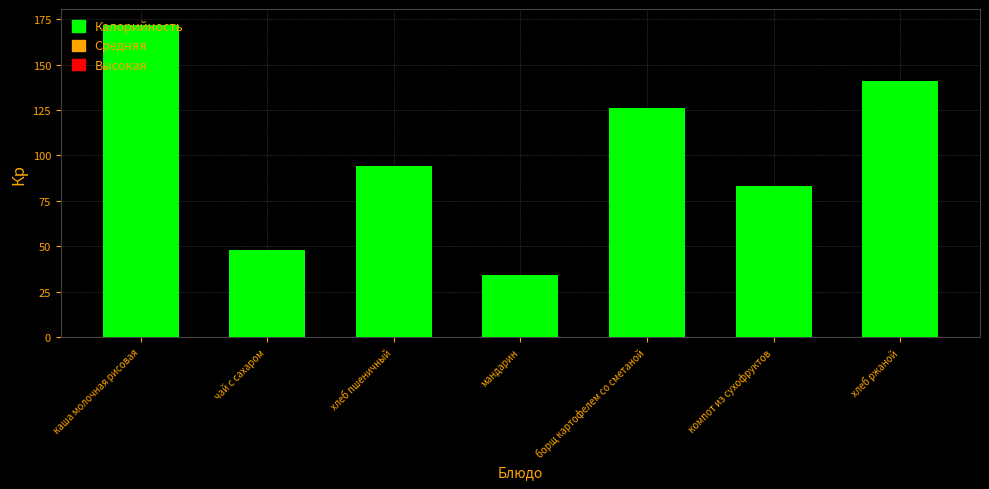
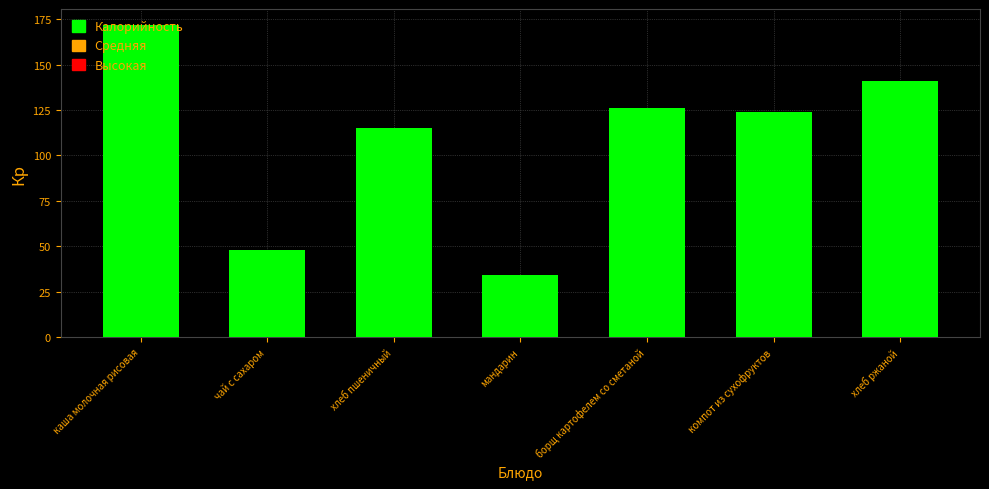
хлеб пшеничный: 94 -> 115
компот из сухофруктов: 83 -> 124
